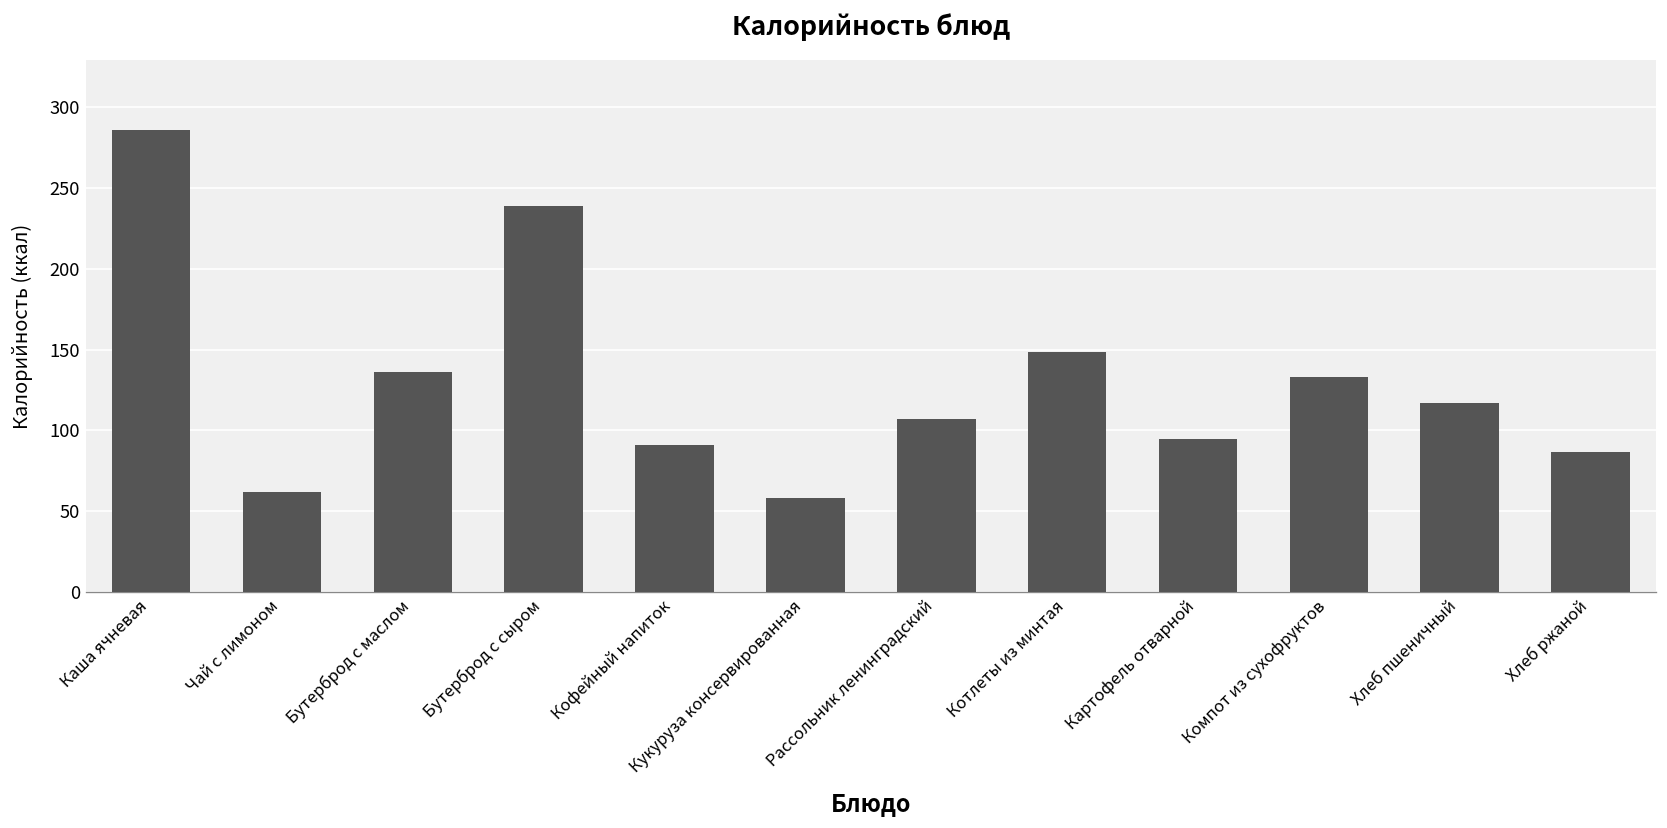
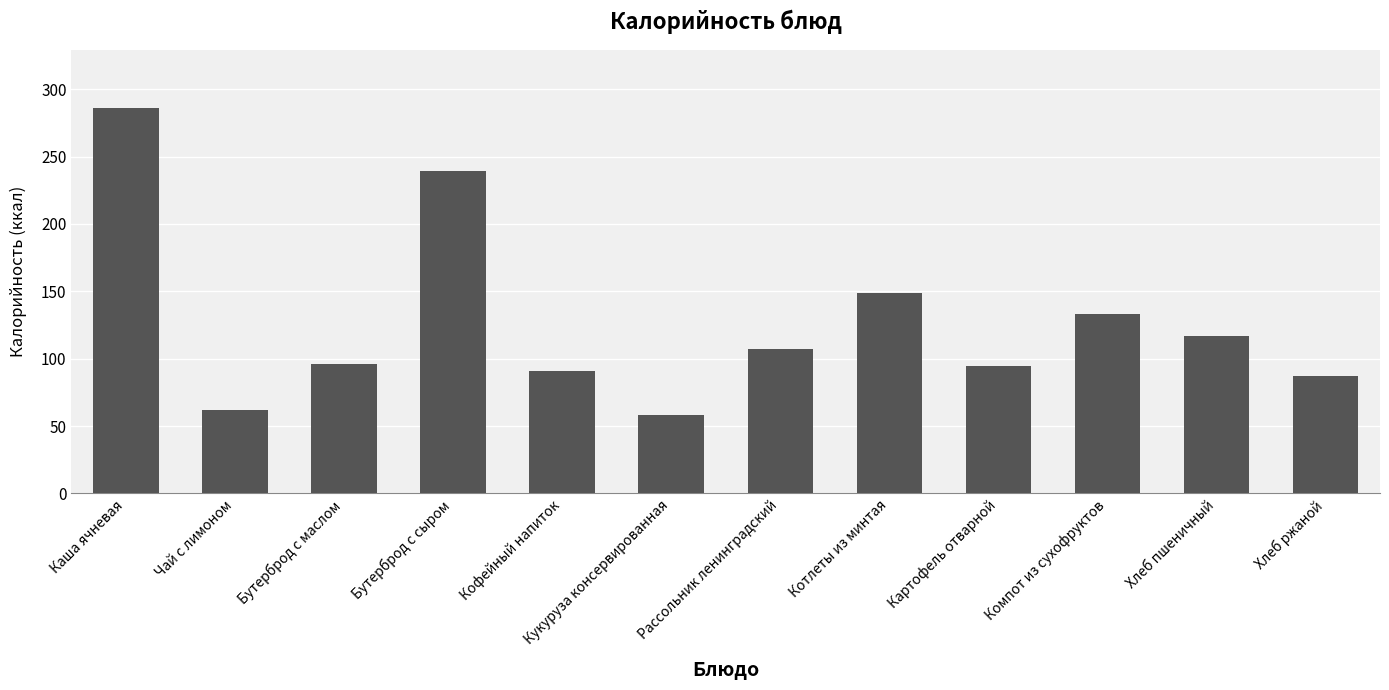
Бутерброд с маслом: 136 -> 96
